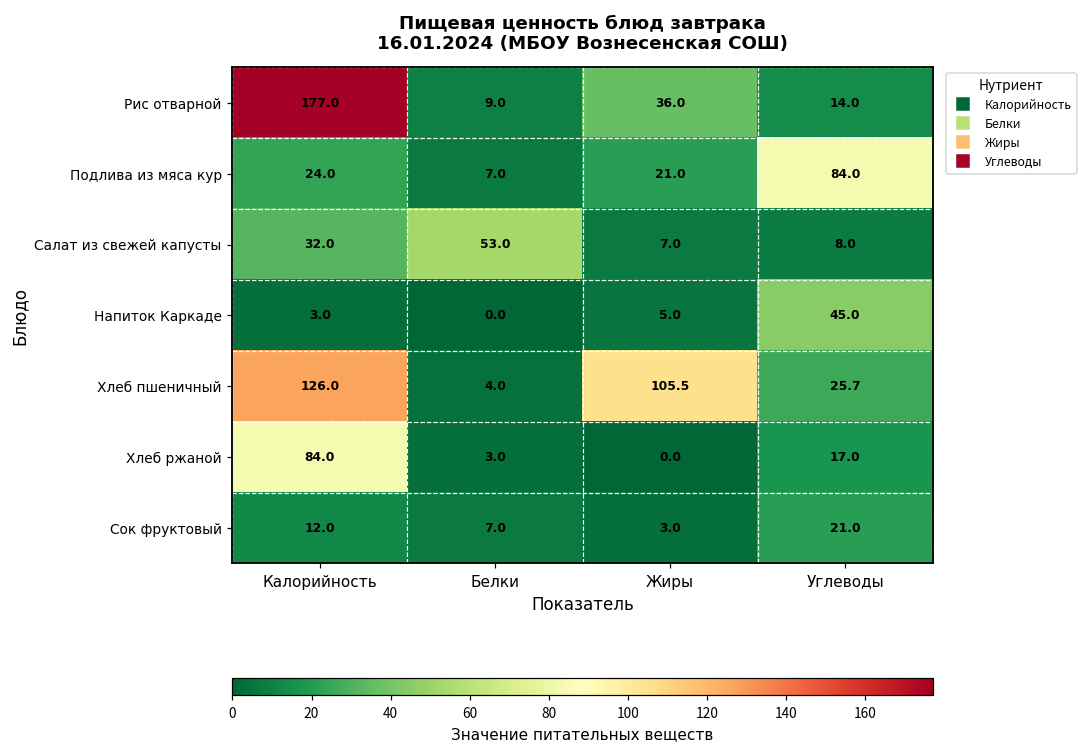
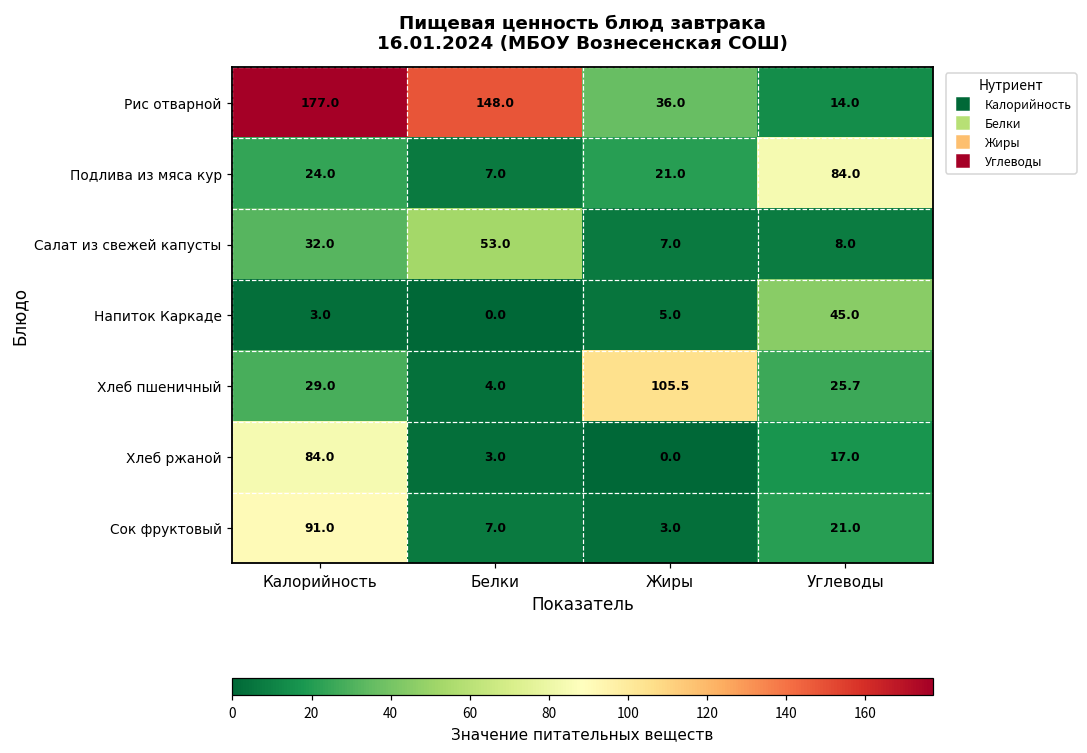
Рис отварной, Белки: 9.0 -> 148.0
Хлеб пшеничный, Калорийность: 126.0 -> 29.0
Сок фруктовый, Калорийность: 12.0 -> 91.0
